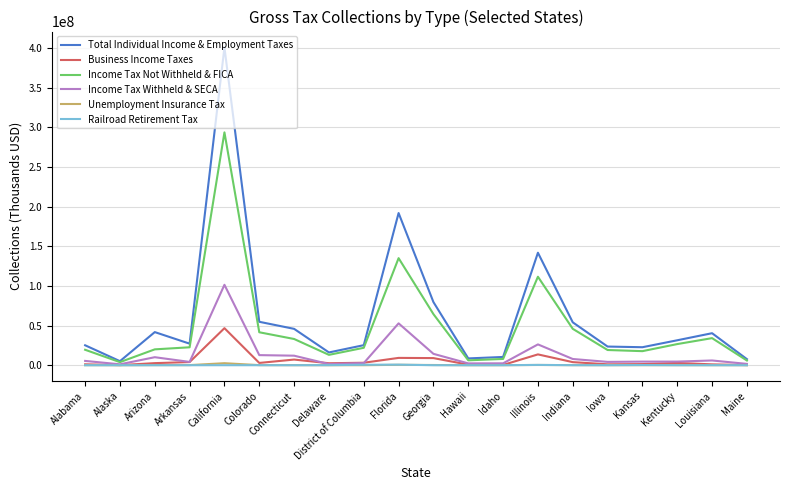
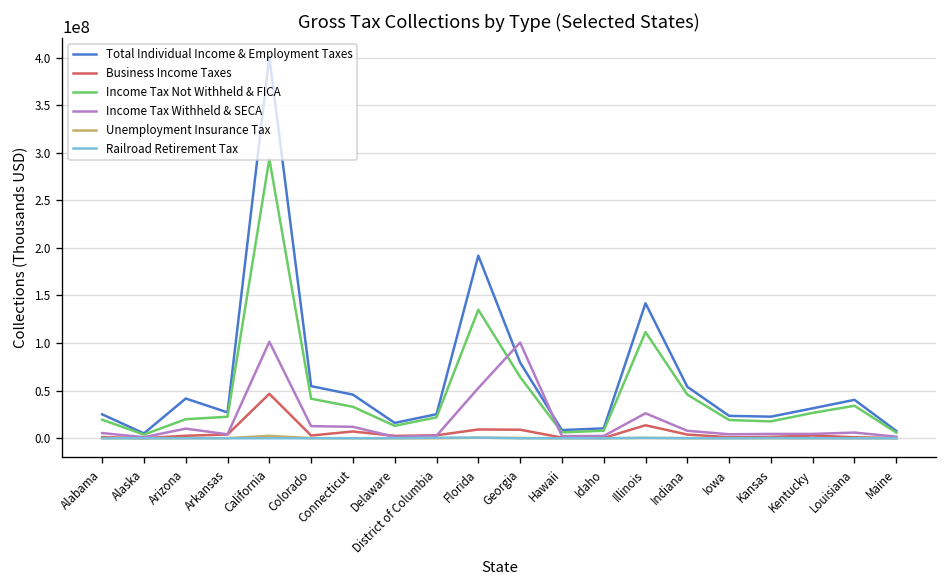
Income Tax Withheld & SECA, Georgia: 10000000 -> 100000000
